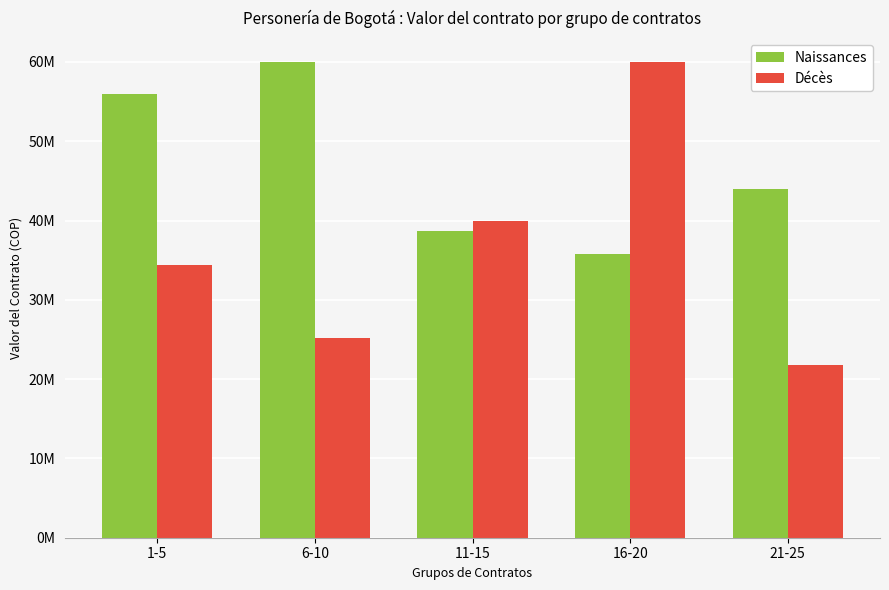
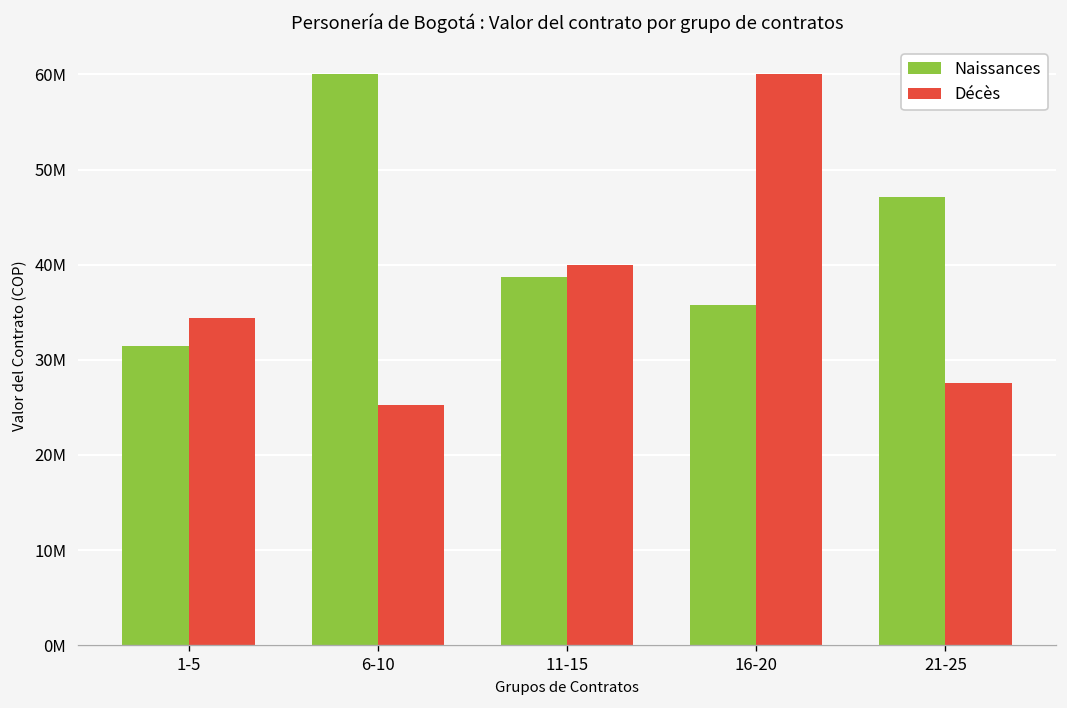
Naissances, 1-5: 56000000 -> 31000000
Naissances, 21-25: 44000000 -> 47000000
Décès, 21-25: 22000000 -> 28000000
